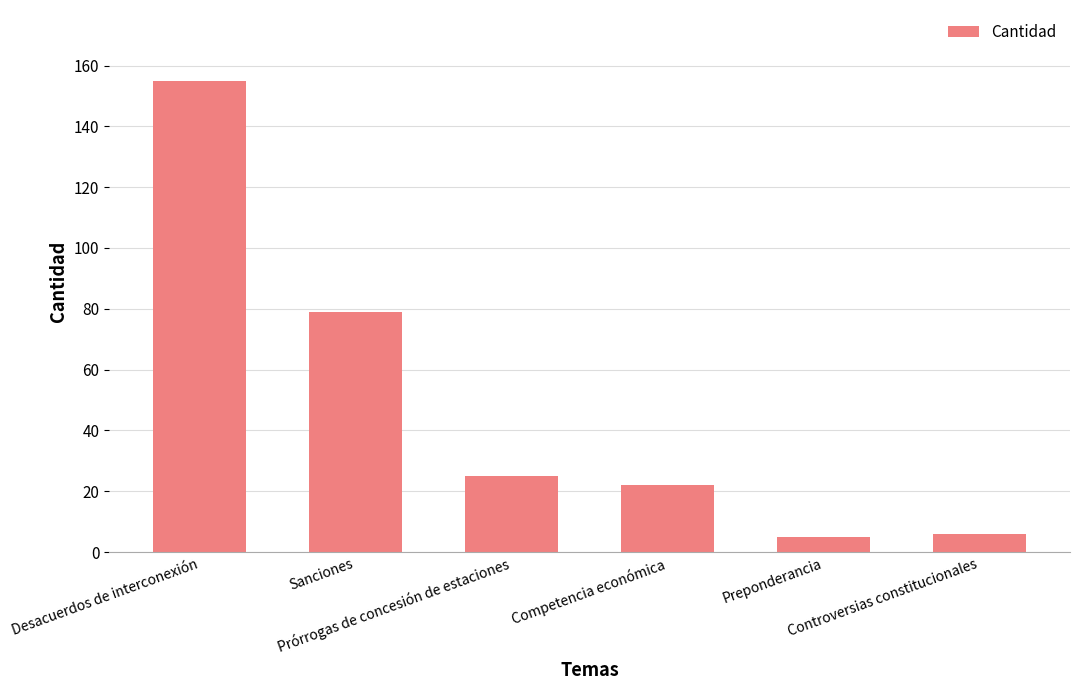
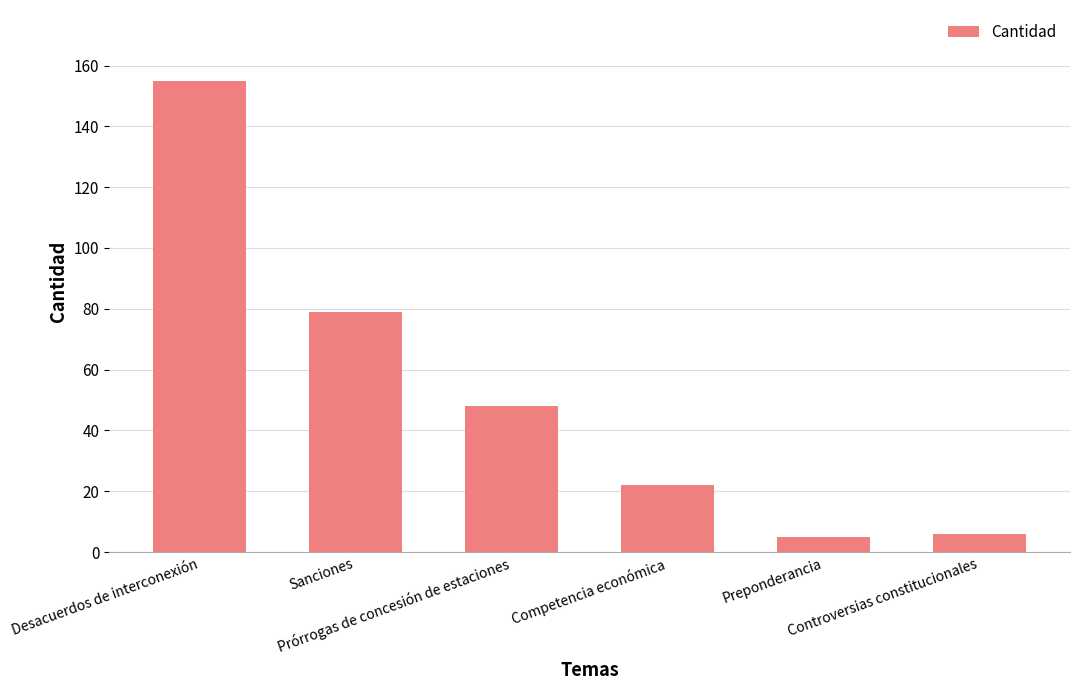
Prórrogas de concesión de estaciones: 25 -> 48
